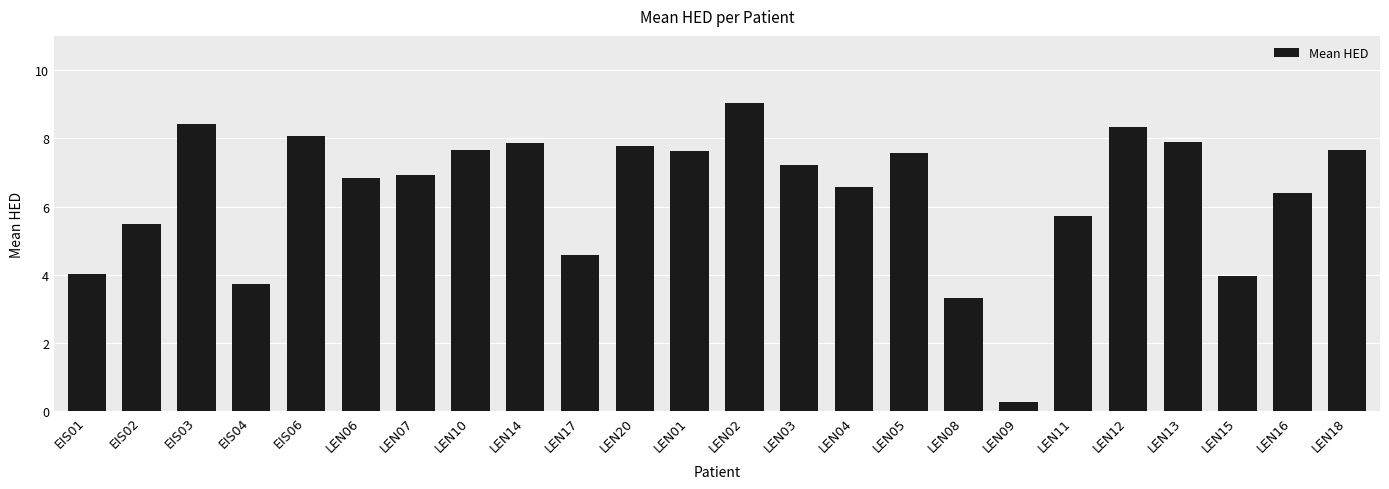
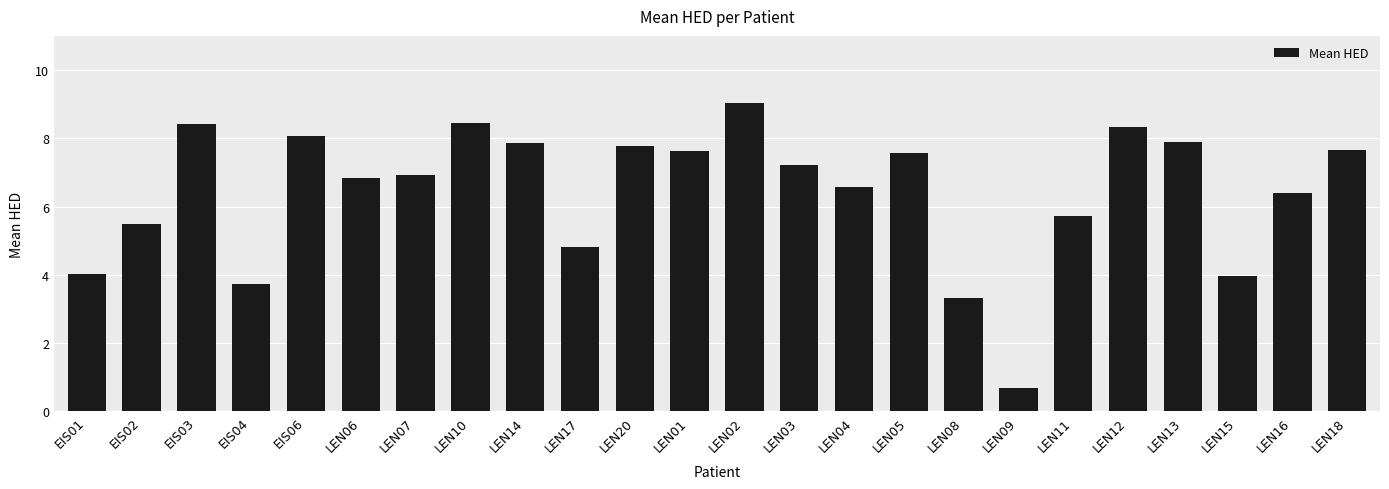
LEN10: 7.6 -> 8.4
LEN17: 4.6 -> 4.8
LEN09: 0.3 -> 0.7
